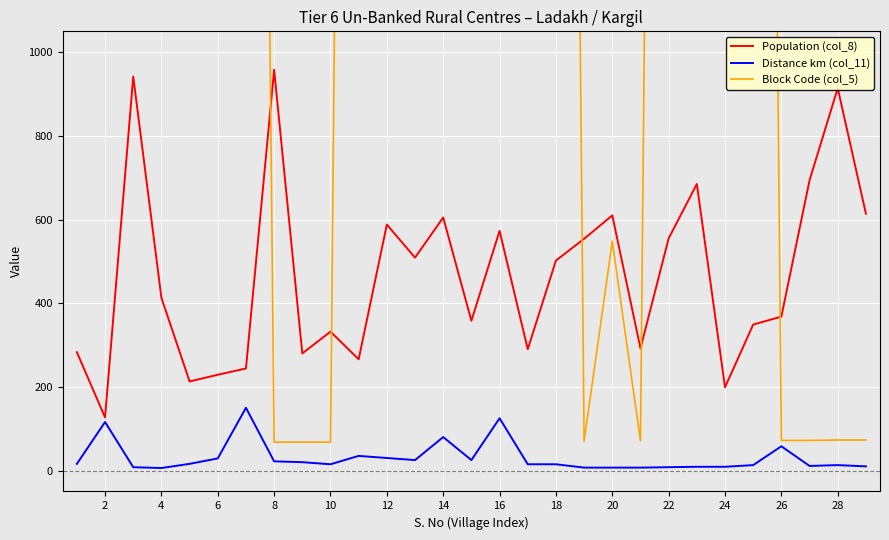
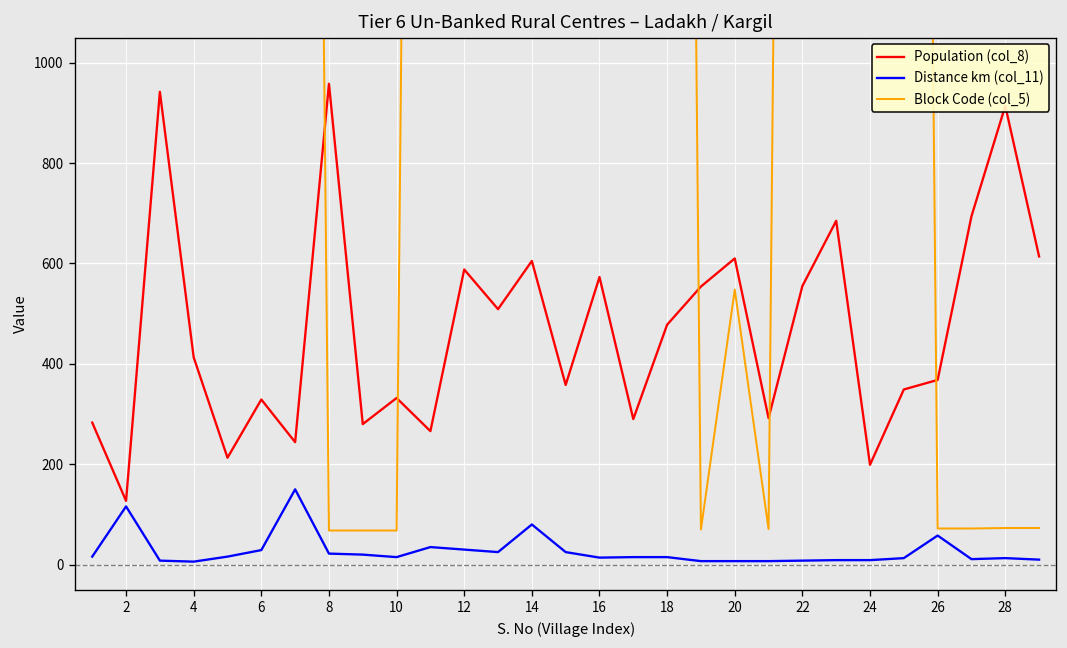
Population (col_8), 6: 230 -> 330
Distance km (col_11), 16: 130 -> 10
Population (col_8), 18: 500 -> 480
